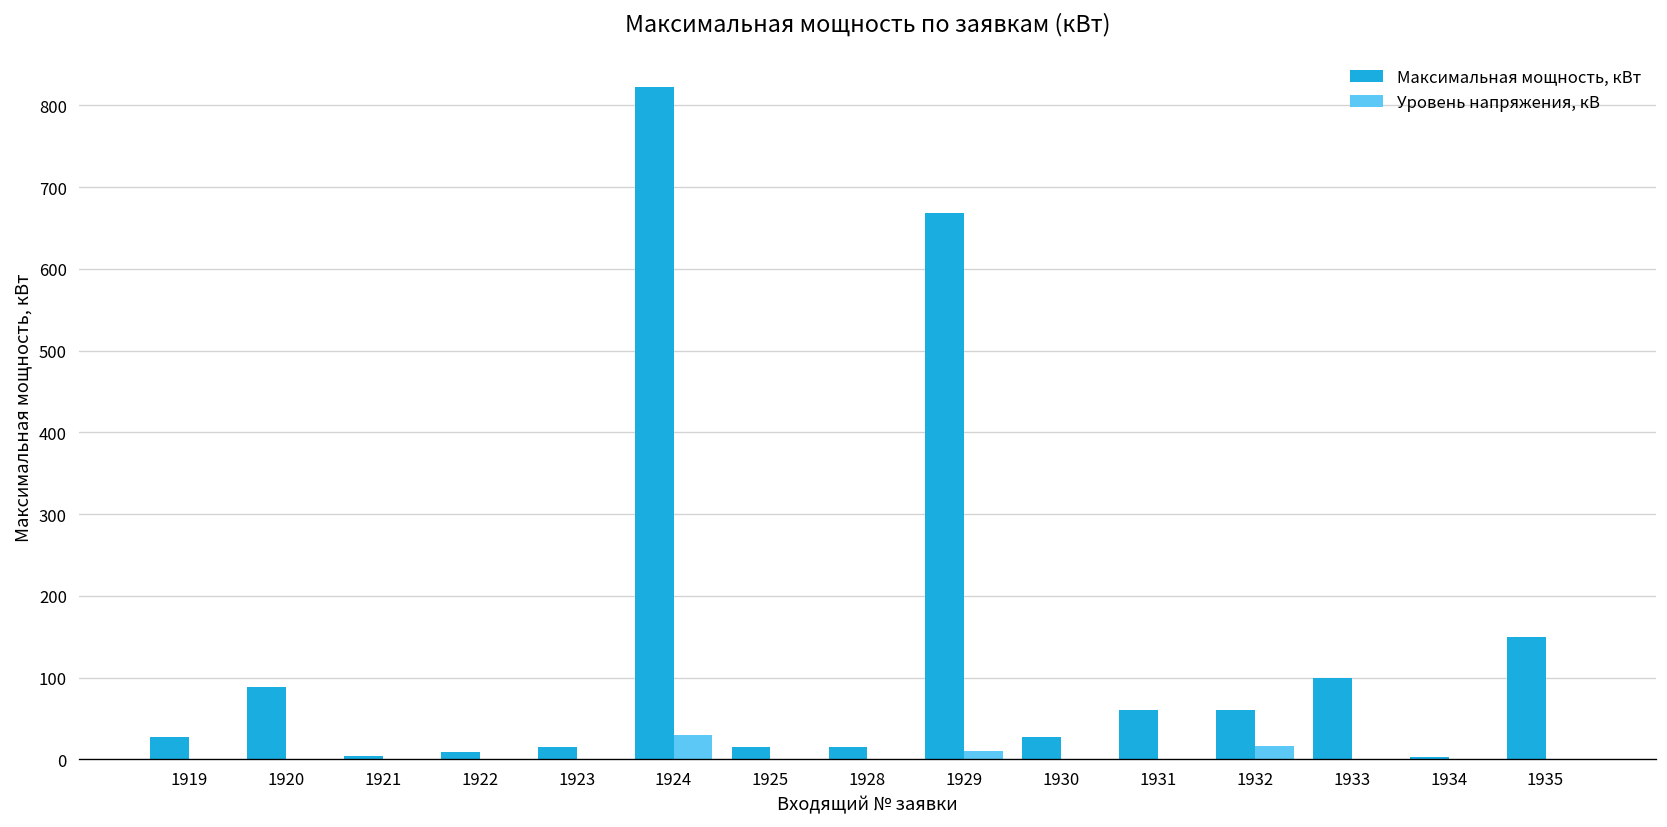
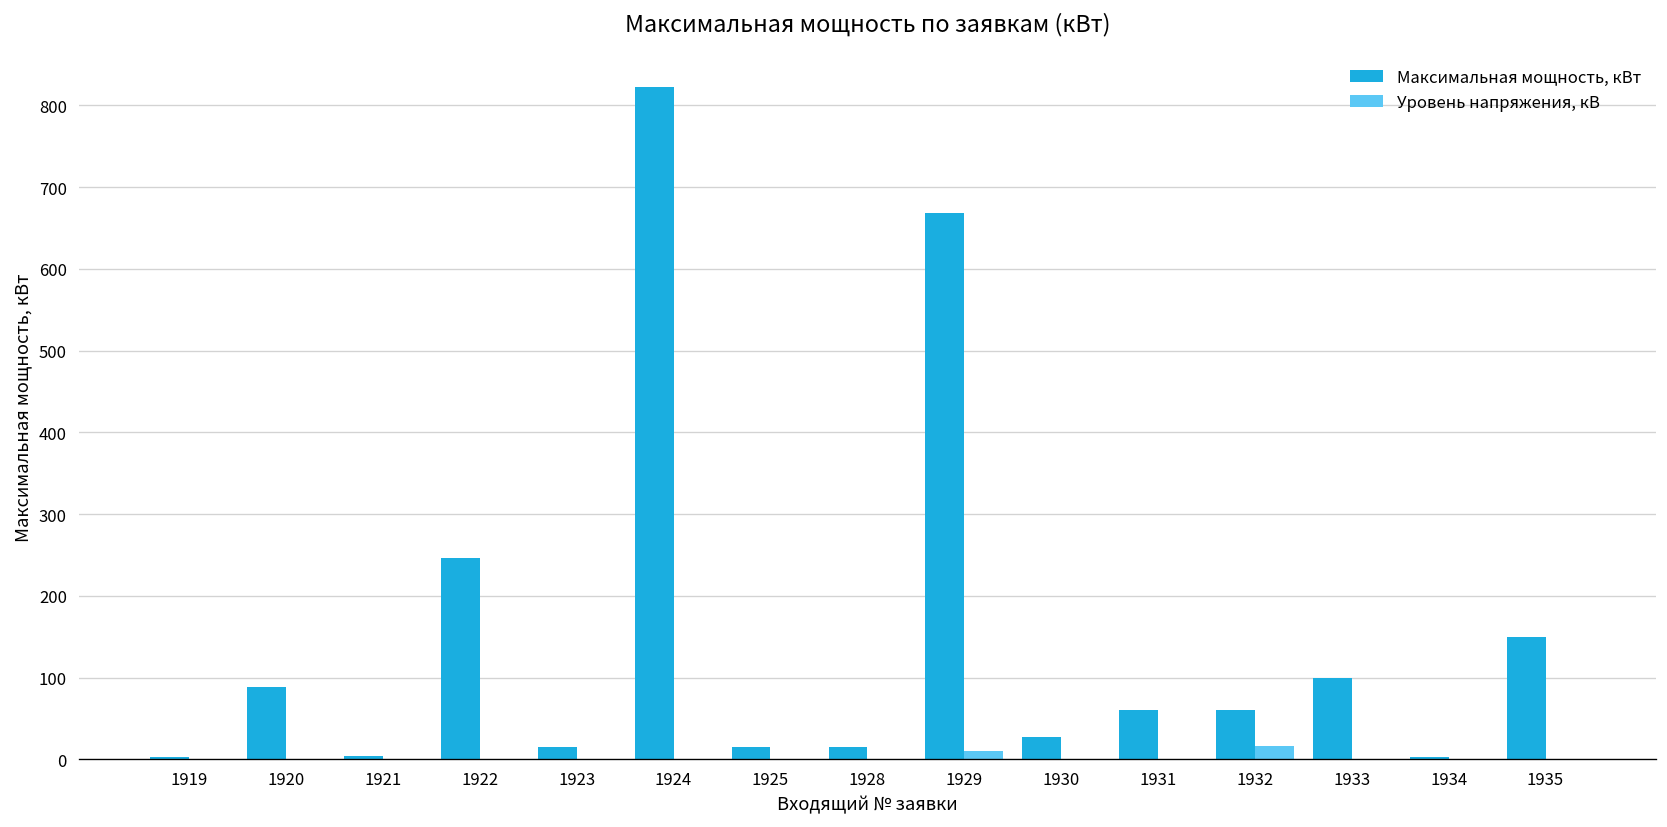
Максимальная мощность, кВт, 1919: 30 -> 0
Максимальная мощность, кВт, 1922: 10 -> 250
Уровень напряжения, кВ, 1924: 30 -> 0
